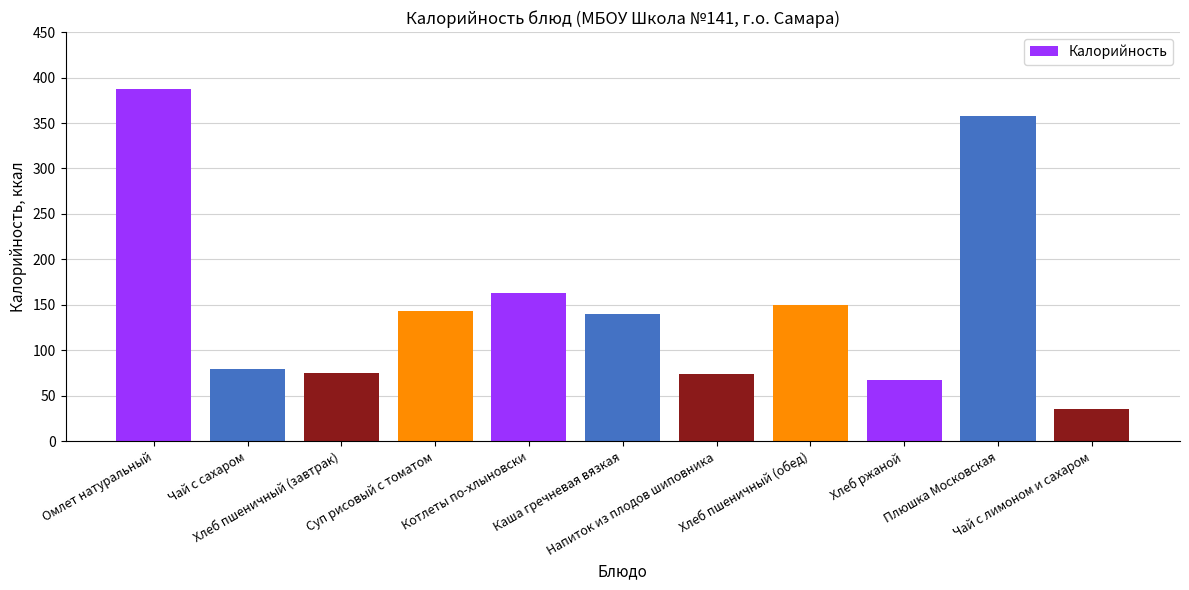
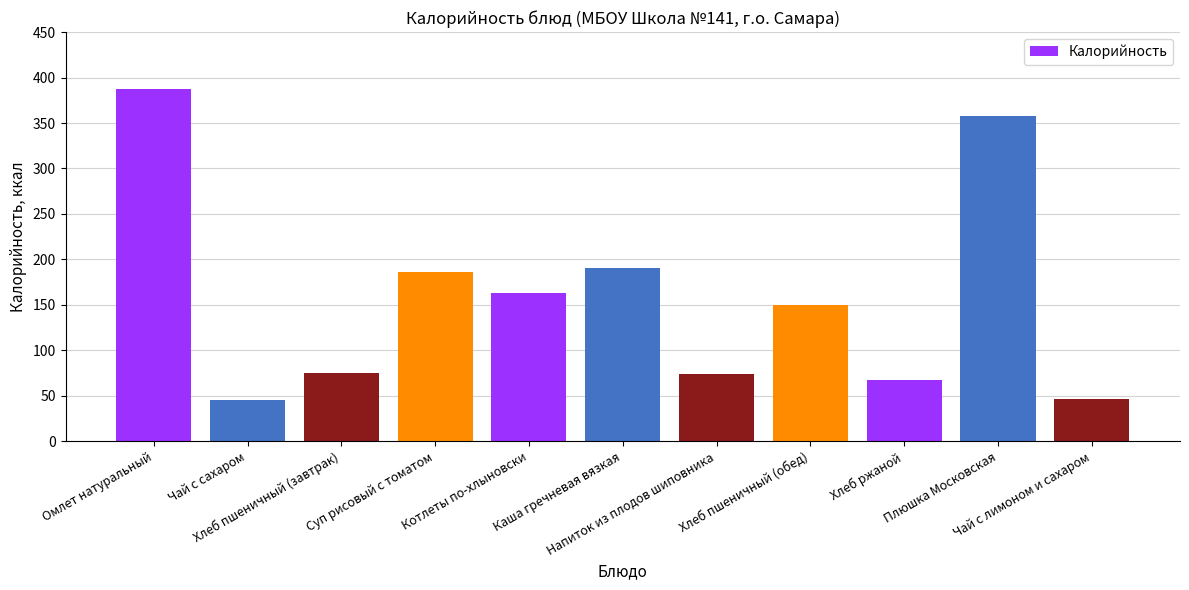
Чай с сахаром: 80 -> 50
Суп рисовый с томатом: 140 -> 190
Каша гречневая вязкая: 140 -> 190
Чай с лимоном и сахаром: 40 -> 50
